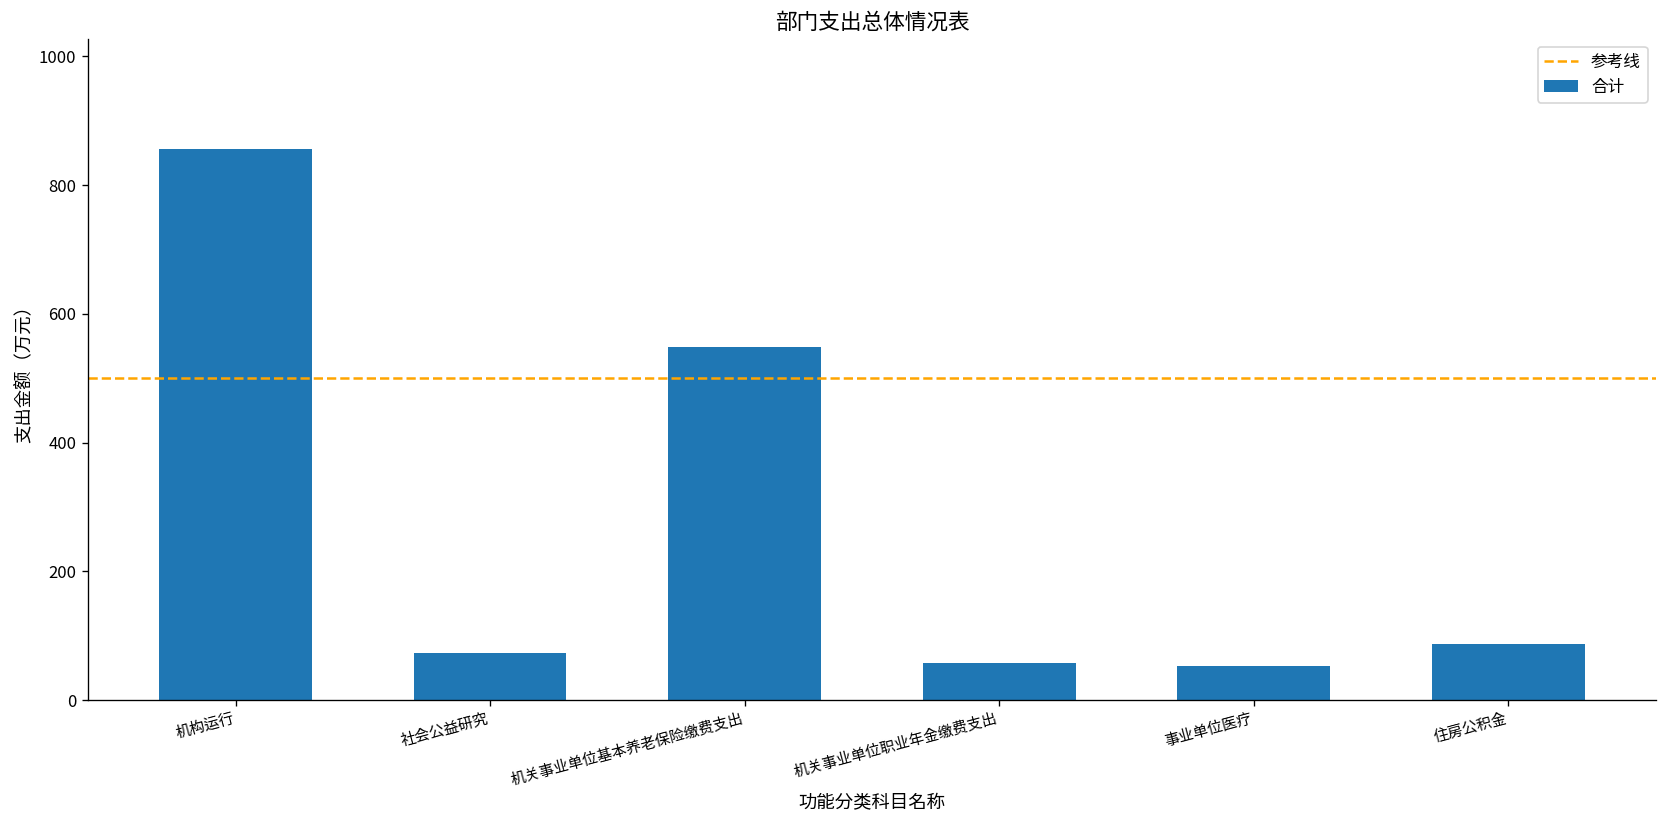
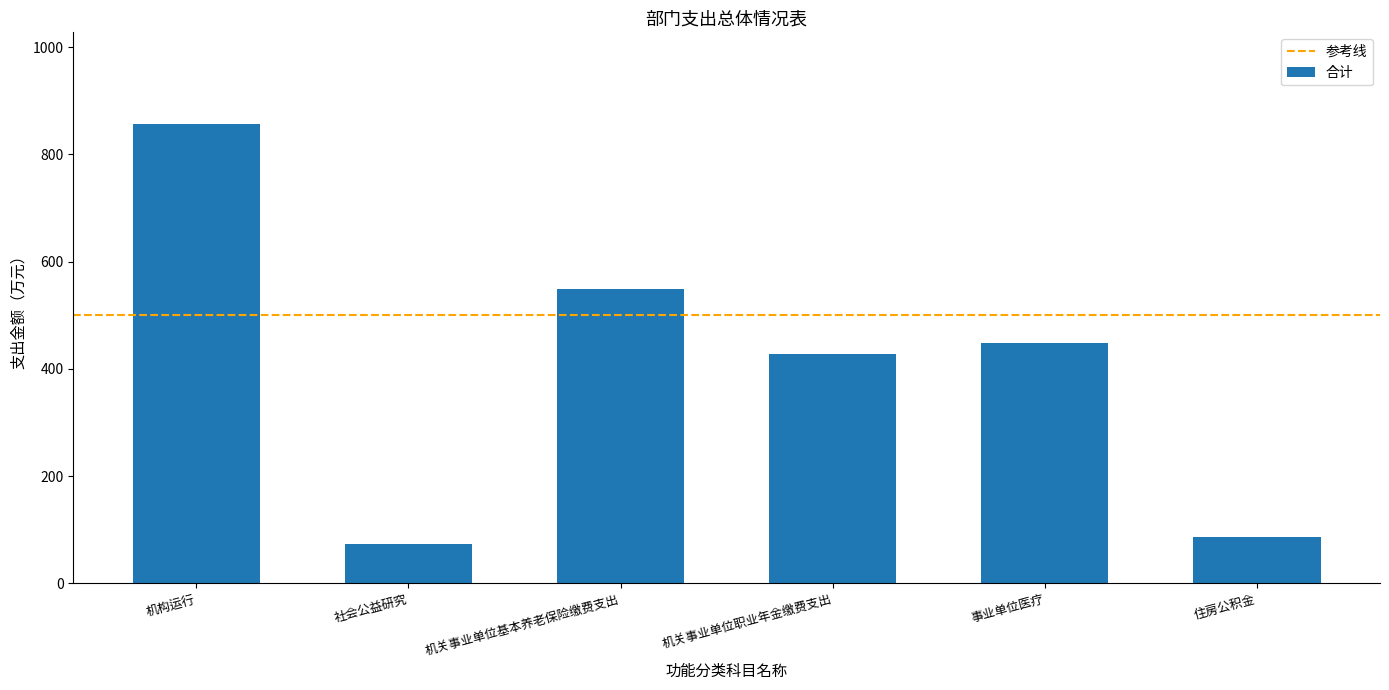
机关事业单位职业年金缴费支出: 60 -> 430
事业单位医疗: 50 -> 450
